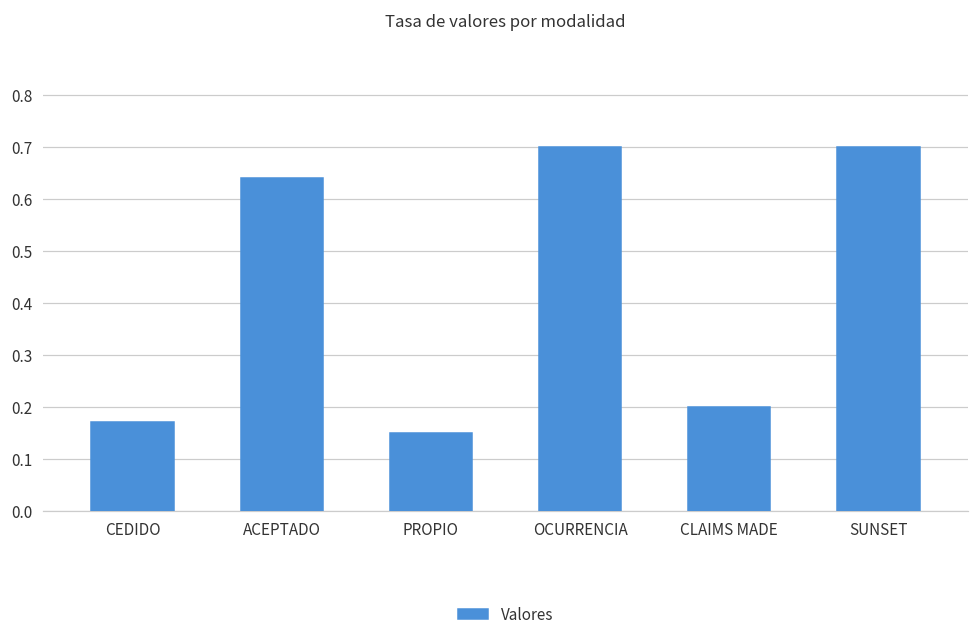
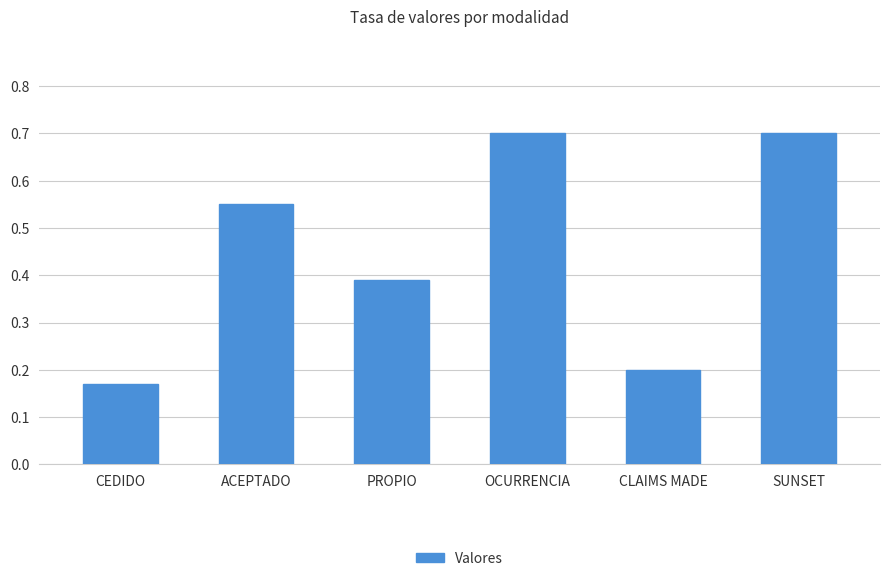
ACEPTADO: 0.64 -> 0.55
PROPIO: 0.15 -> 0.39
